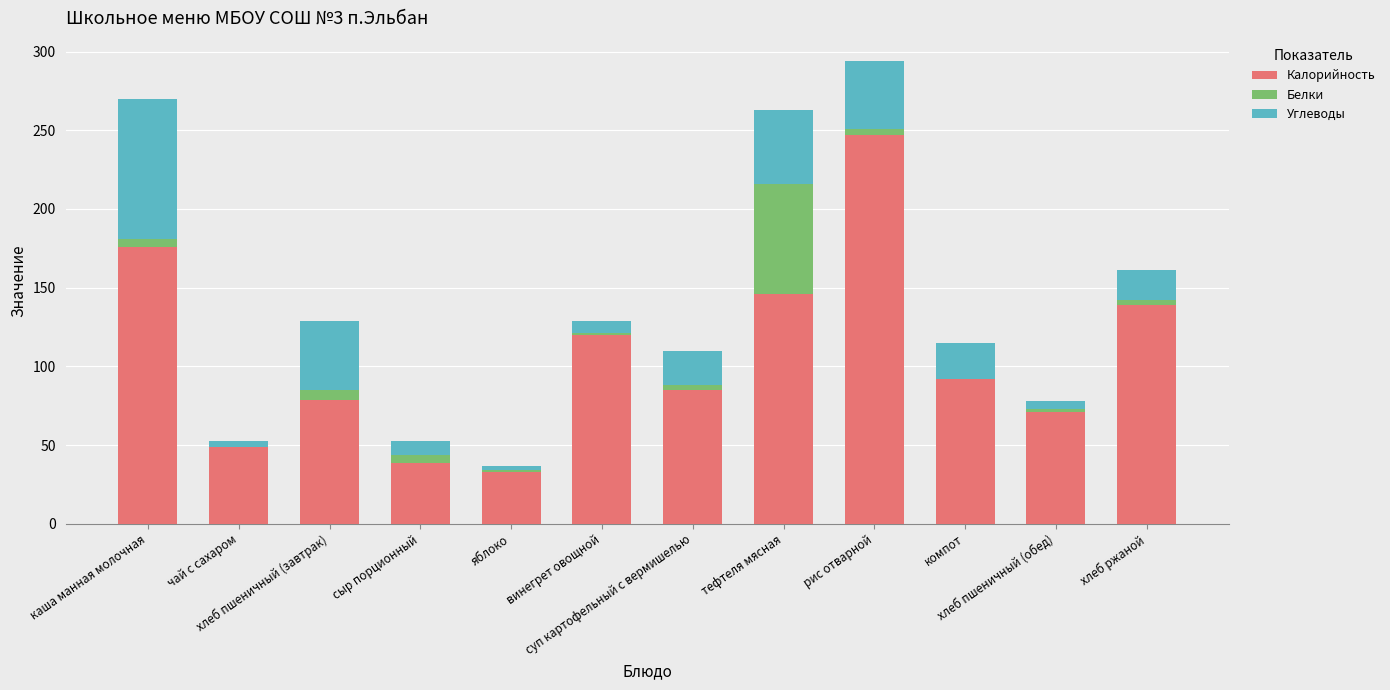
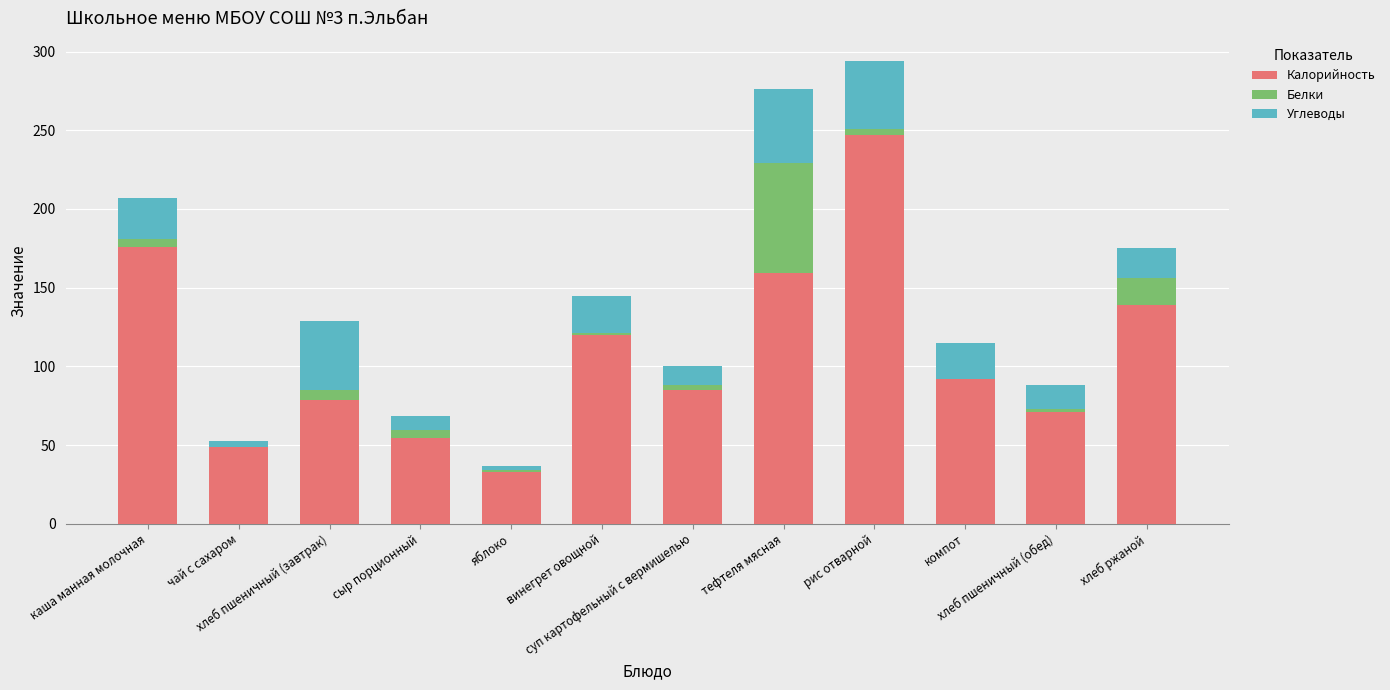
Углеводы, каша манная молочная: 89 -> 26
Калорийность, сыр порционный: 38 -> 55
Углеводы, винегрет овощной: 8 -> 24
Углеводы, суп картофельный с вермишелью: 22 -> 12
Калорийность, тефтеля мясная: 146 -> 159
Углеводы, хлеб пшеничный (обед): 5 -> 15
Белки, хлеб ржаной: 3 -> 17
